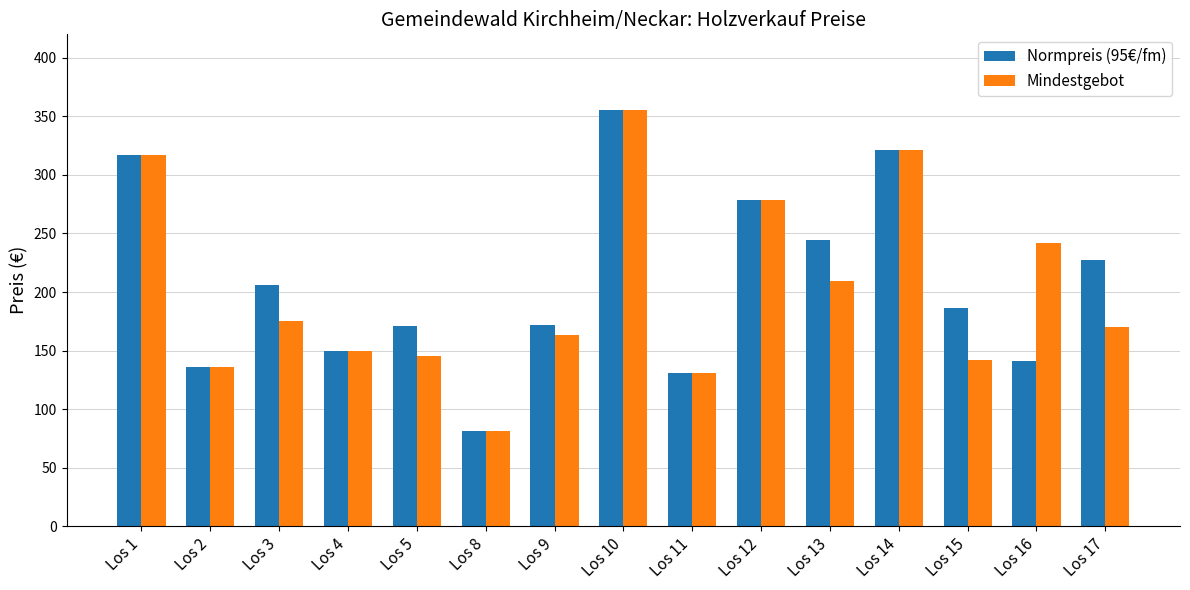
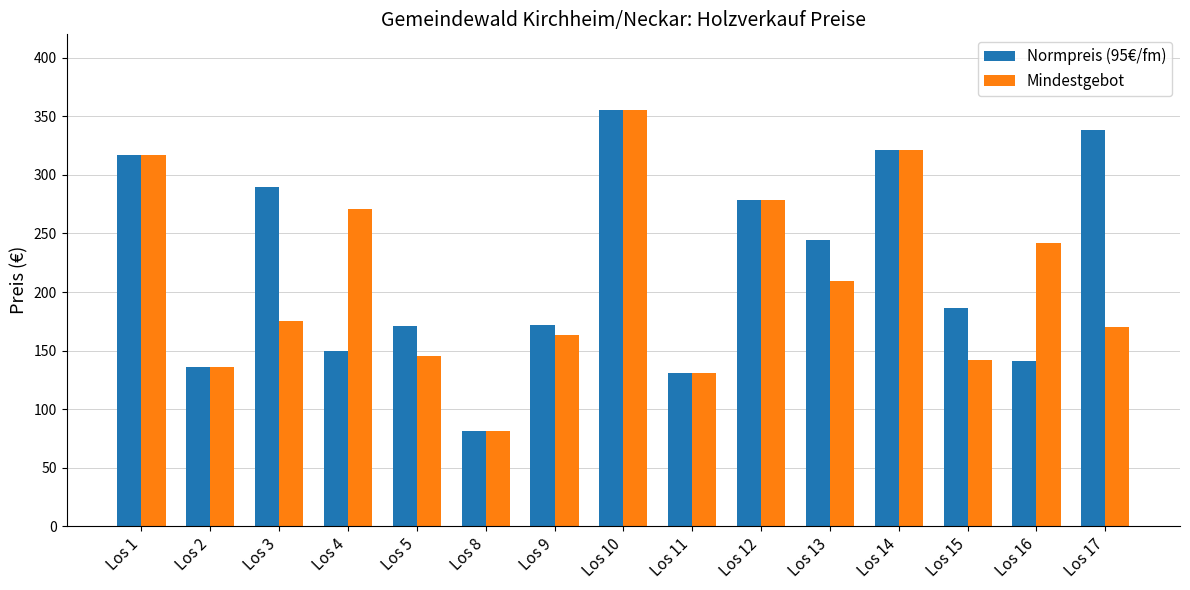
Normpreis (95€/fm), Los 3: 206 -> 290
Mindestgebot, Los 4: 150 -> 271
Normpreis (95€/fm), Los 17: 227 -> 338
